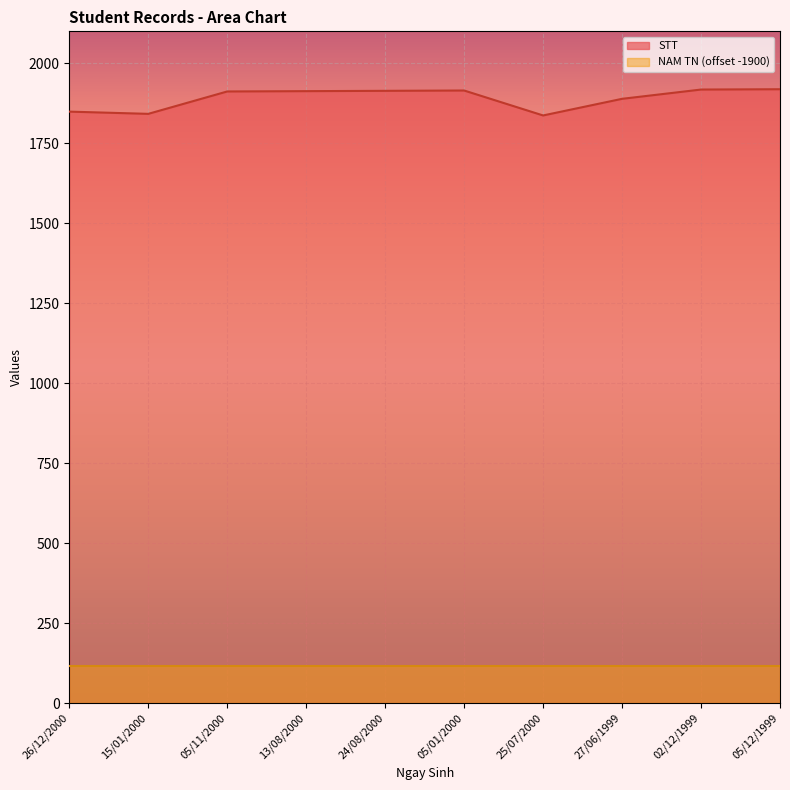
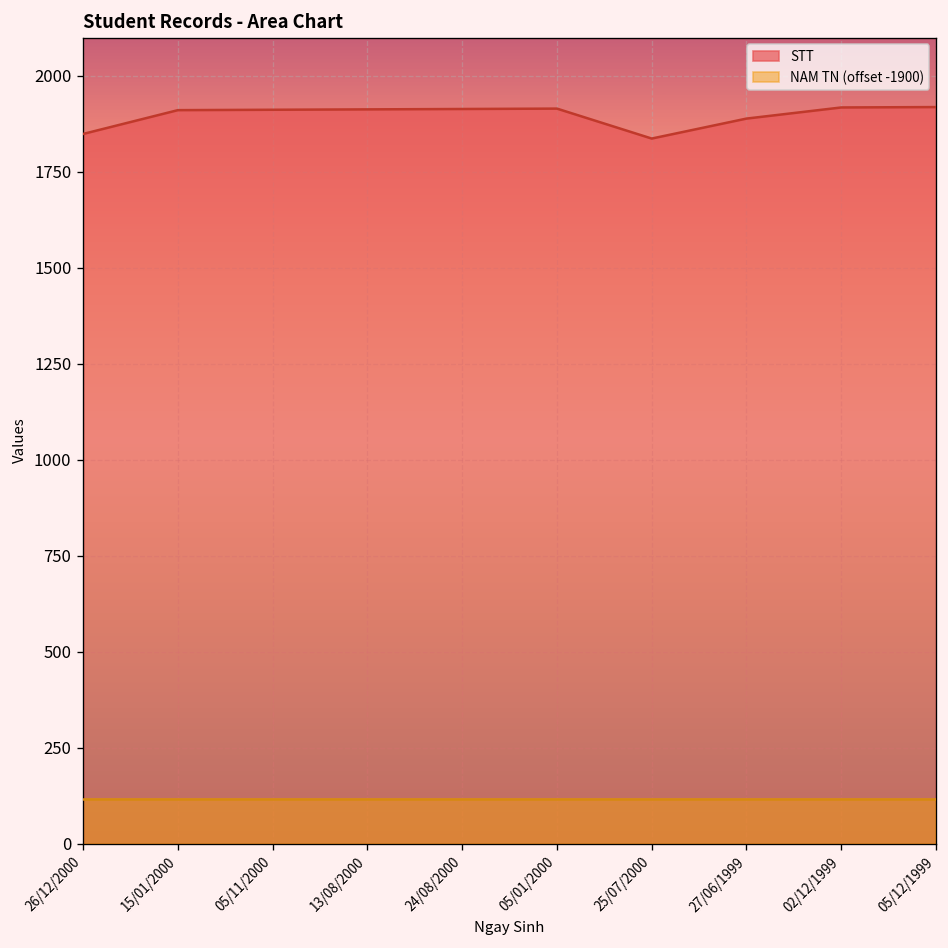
STT, 15/01/2000: 1840 -> 1910
